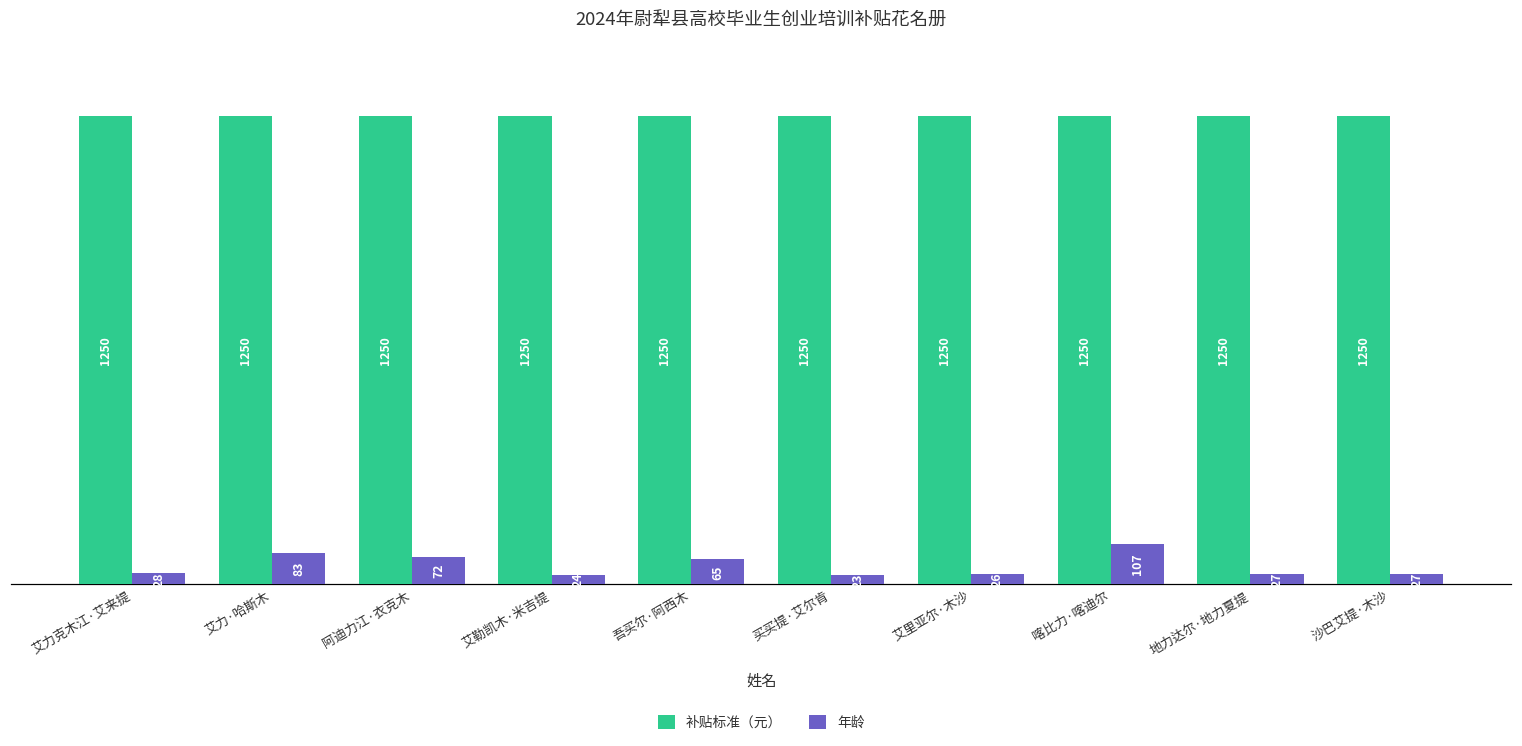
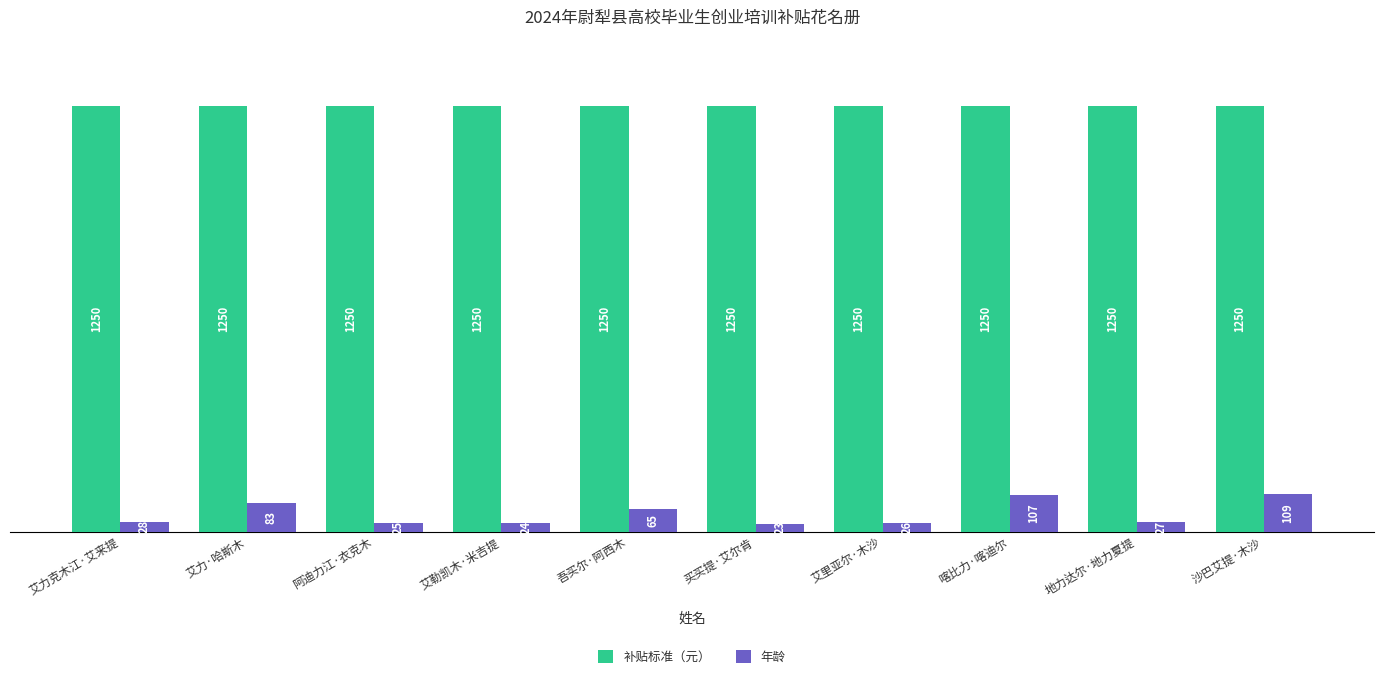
年龄, 阿迪力江·衣克木: 72 -> 25
年龄, 沙巴艾提·木沙: 27 -> 109
